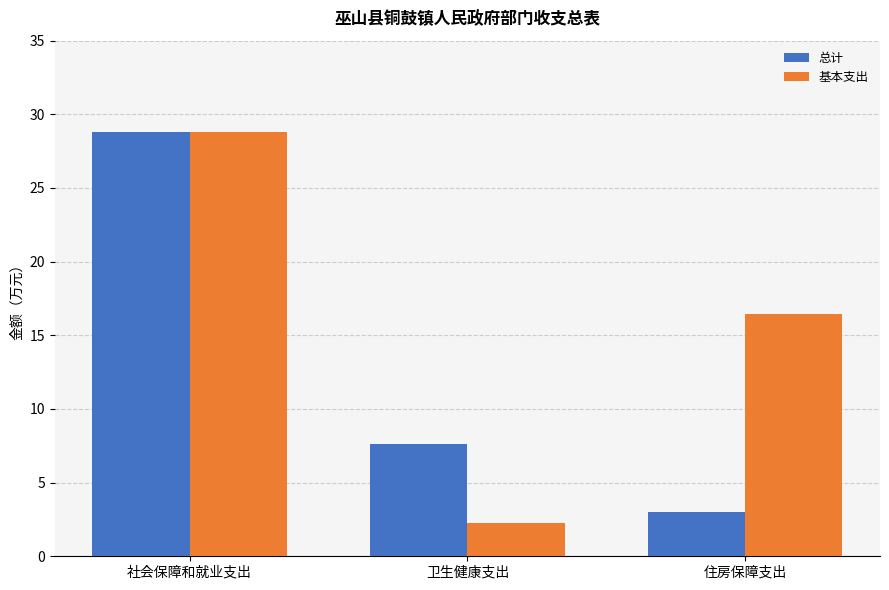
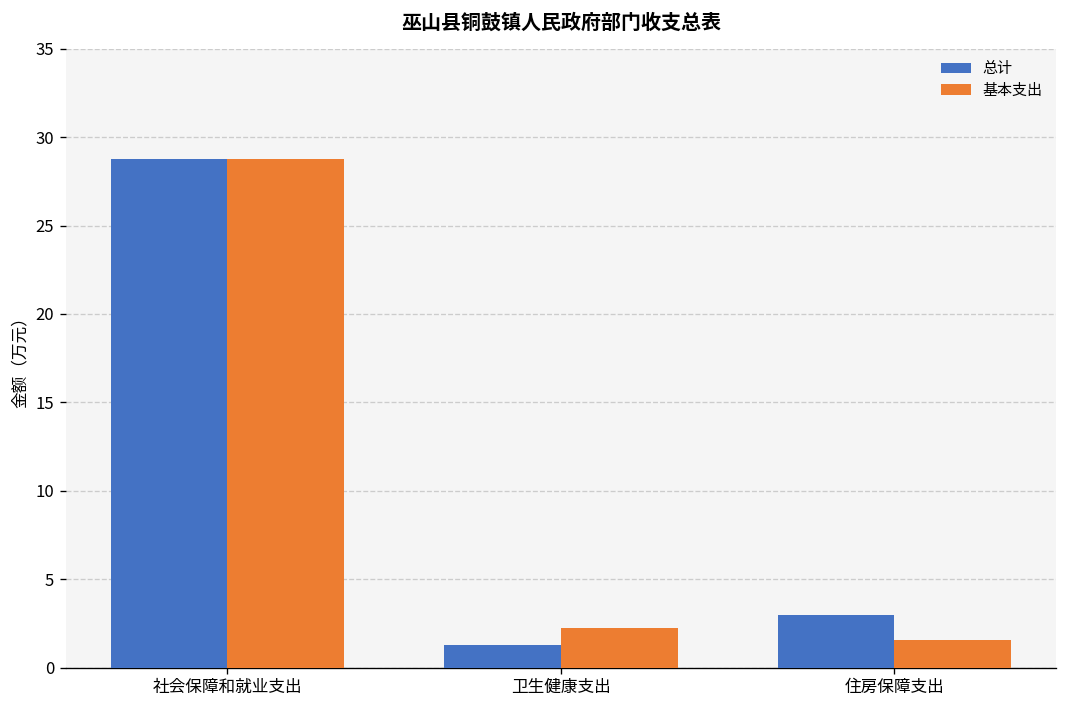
总计, 卫生健康支出: 7.6 -> 1.3
基本支出, 住房保障支出: 16.5 -> 1.5
